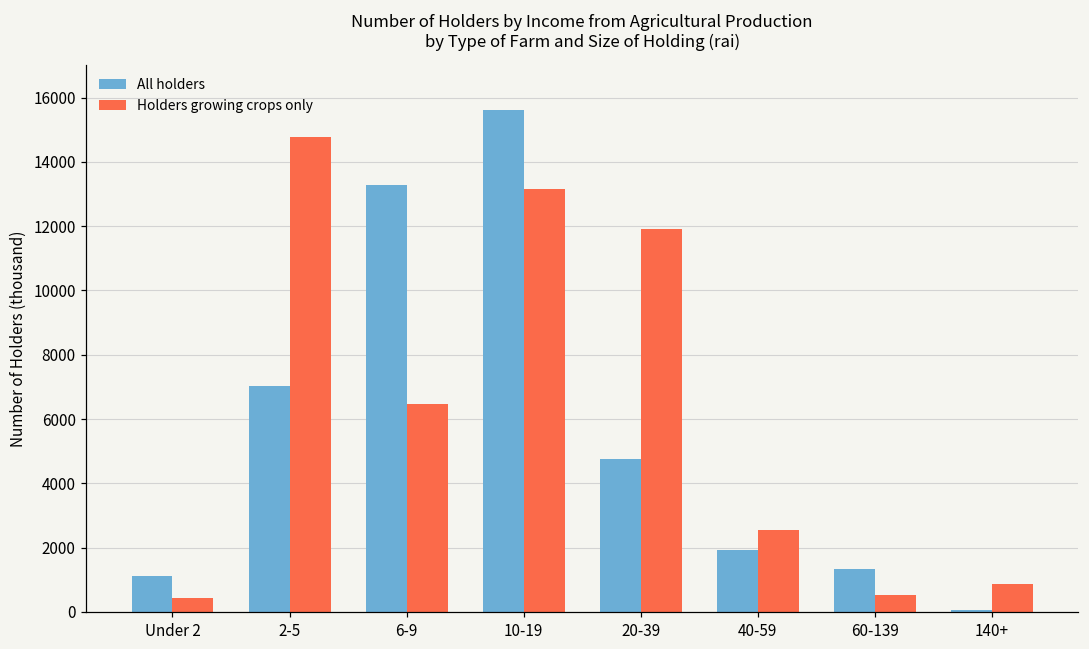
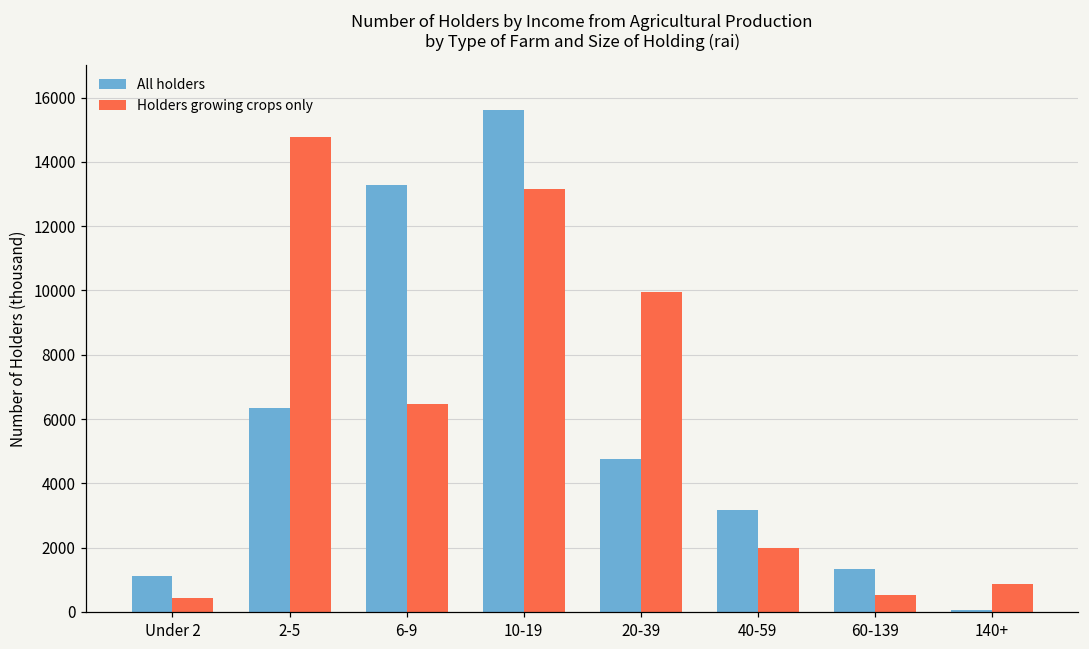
All holders, 2-5: 7000 -> 6300
Holders growing crops only, 20-39: 11900 -> 10000
All holders, 40-59: 1900 -> 3200
Holders growing crops only, 40-59: 2500 -> 2000
